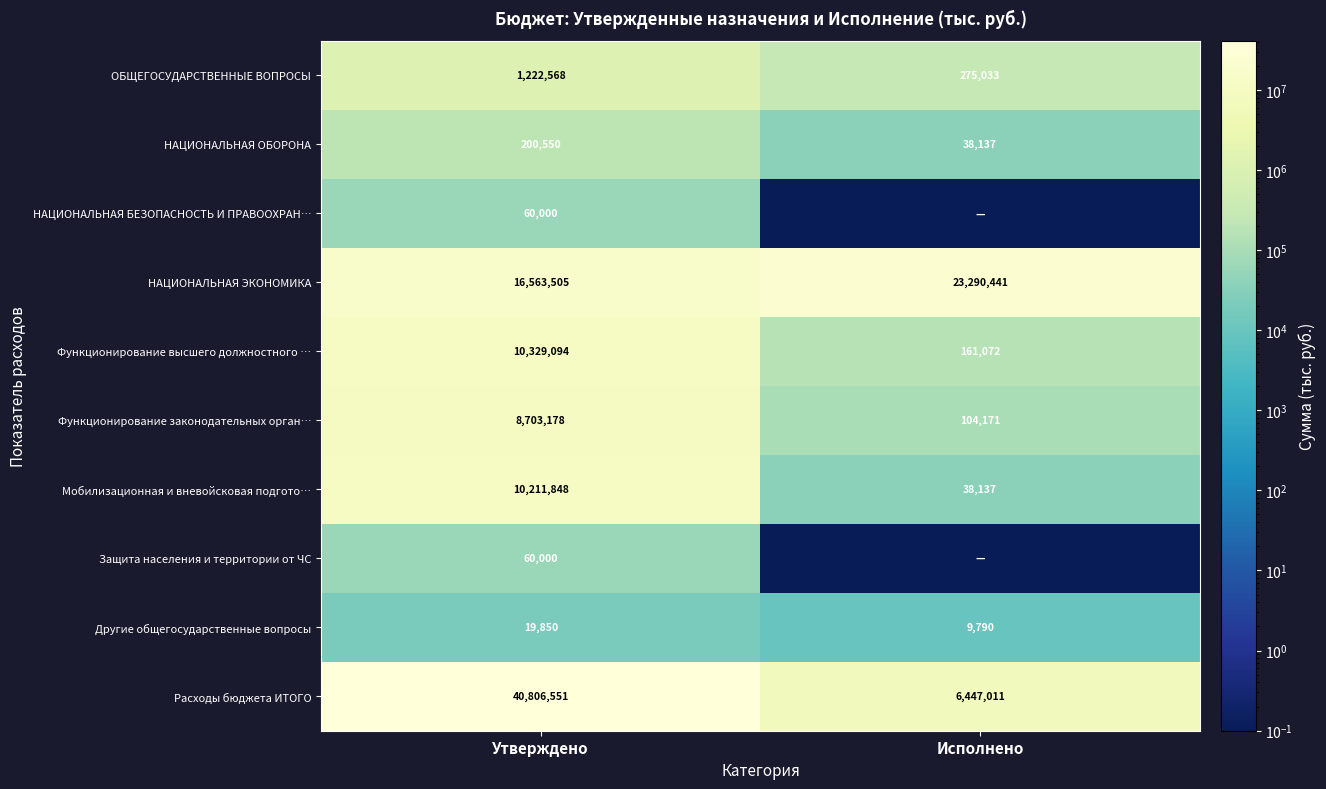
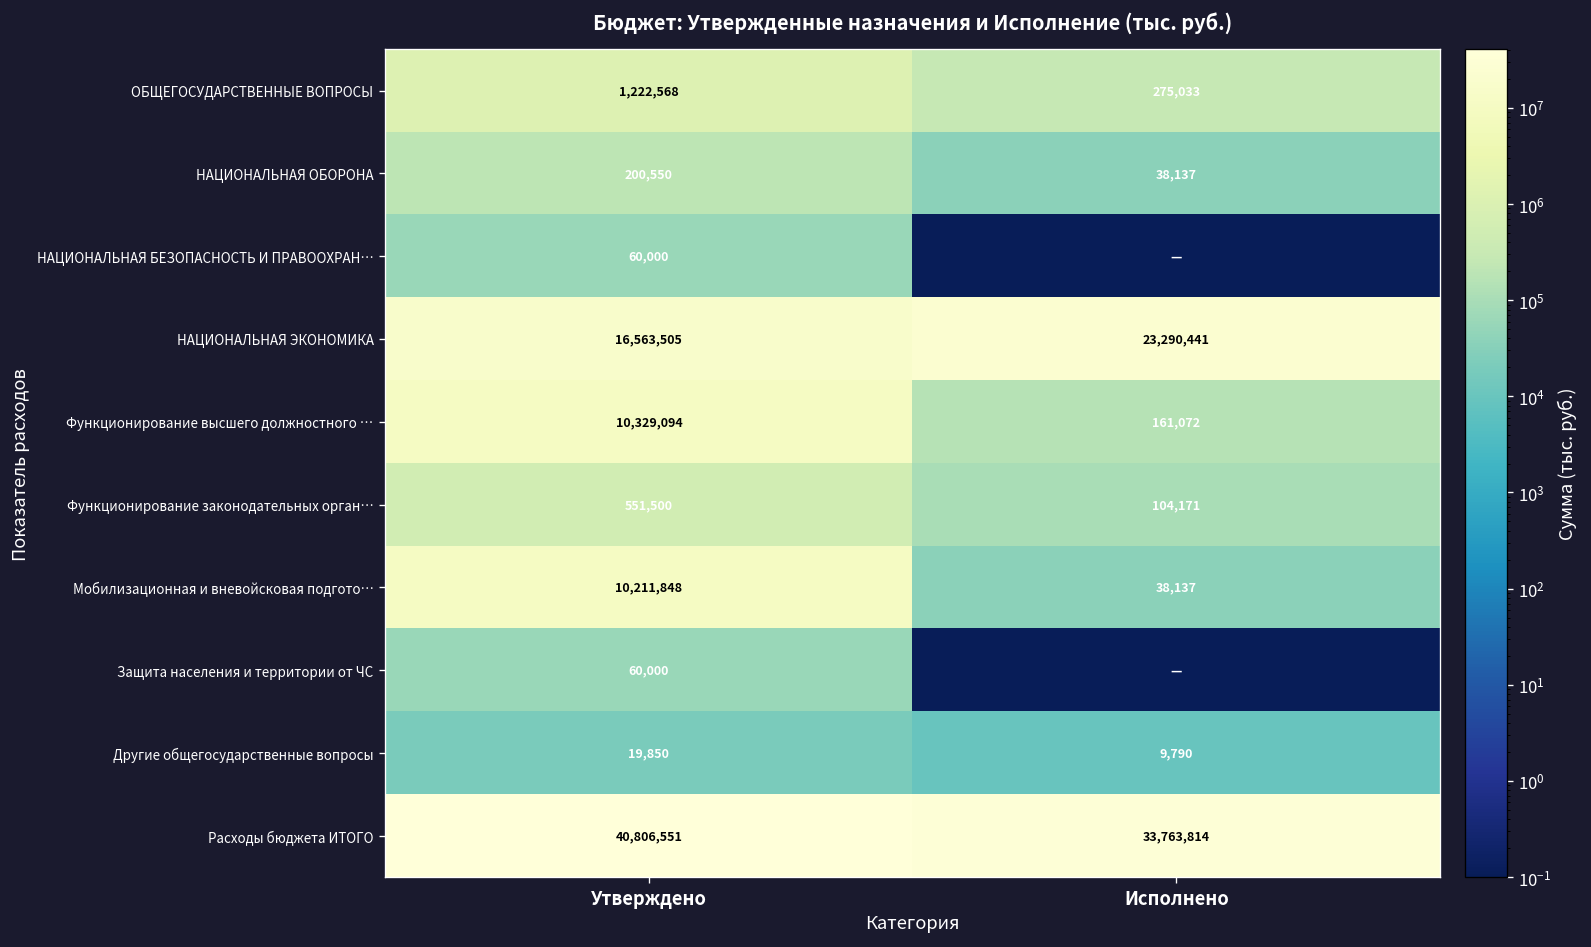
Функционирование законодательных орган…, Утверждено: 8,703,178 -> 551,500
Расходы бюджета ИТОГО, Исполнено: 6,447,011 -> 33,763,814
